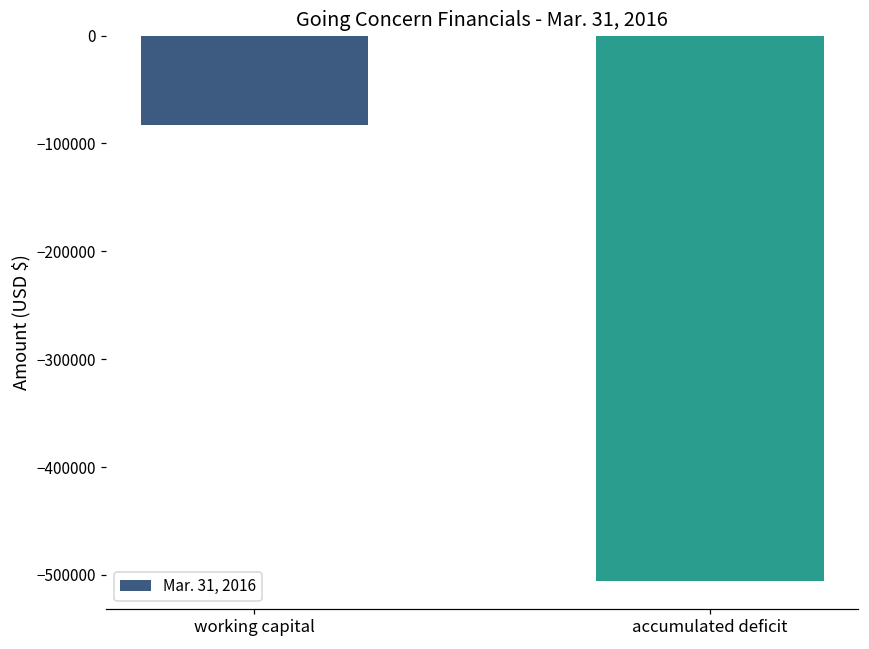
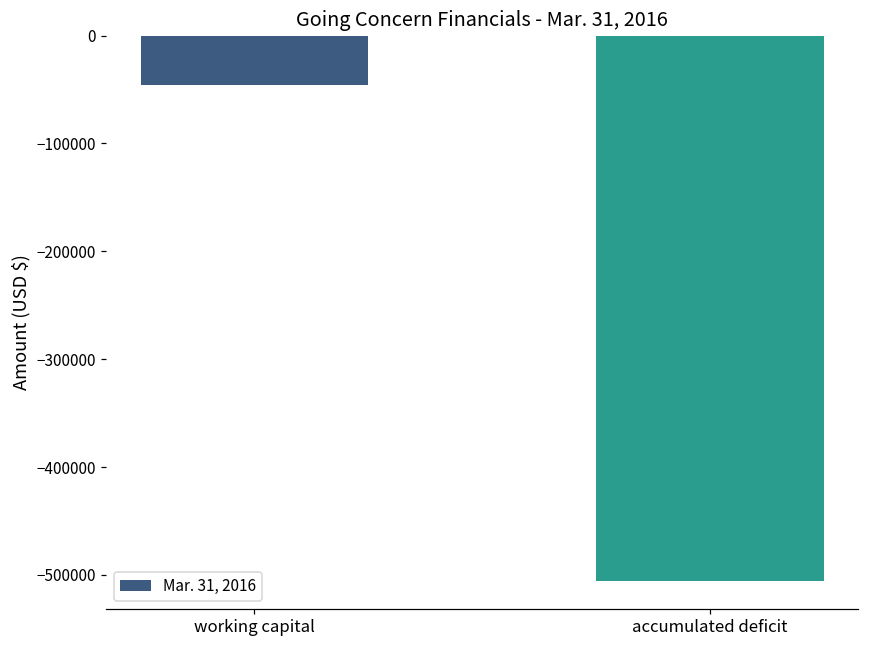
working capital: -80000 -> -50000
